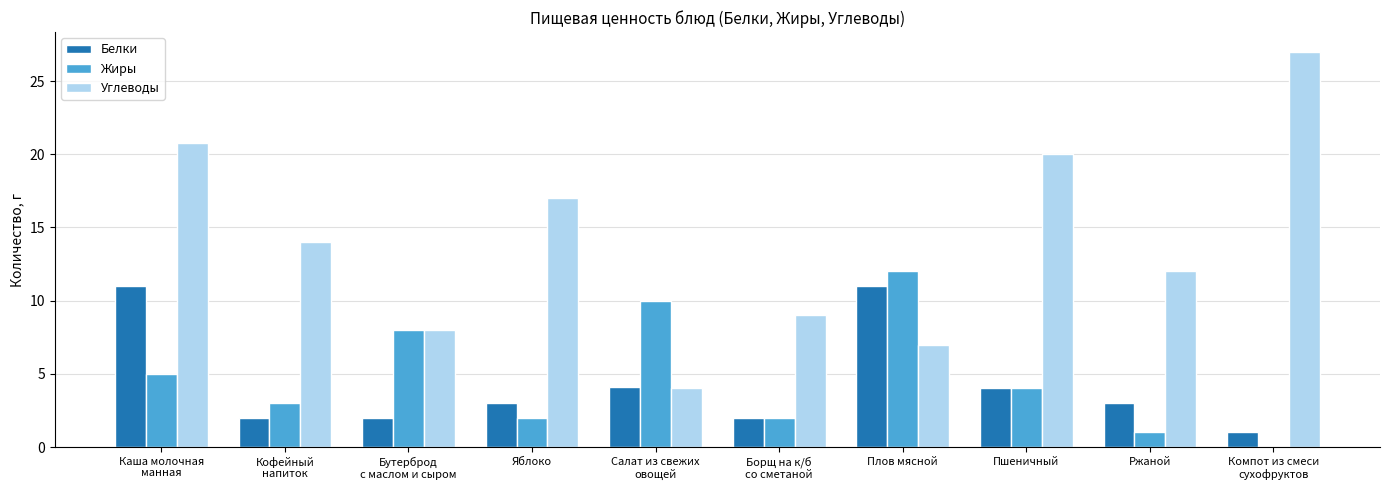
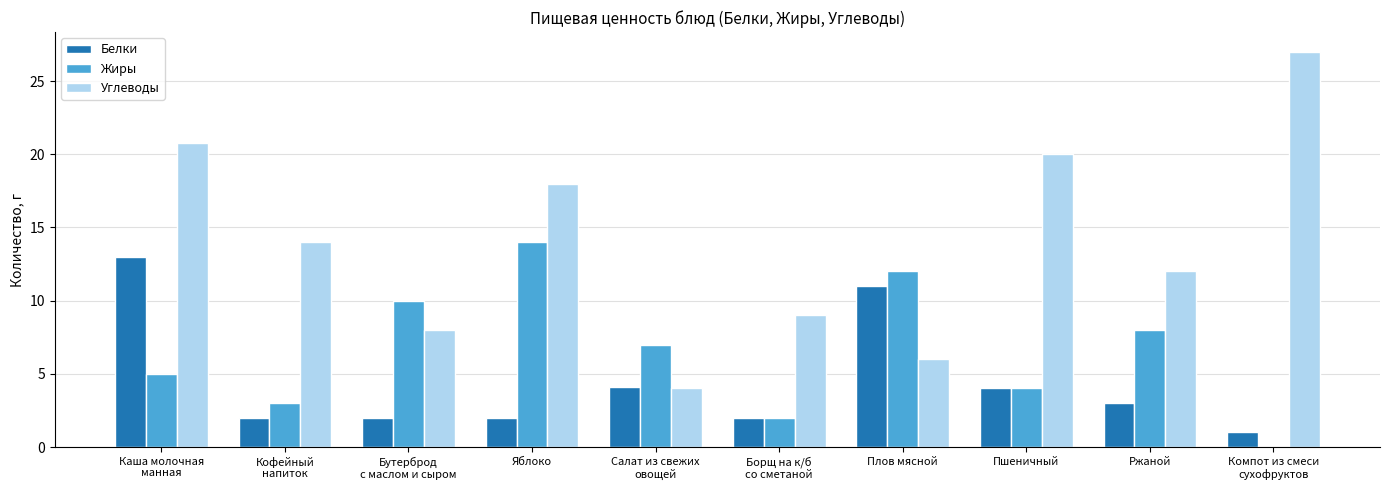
Белки, Каша молочная манная: 11 -> 13
Жиры, Бутерброд с маслом и сыром: 8 -> 10
Белки, Яблоко: 3 -> 2
Жиры, Яблоко: 2 -> 14
Углеводы, Яблоко: 17 -> 18
Жиры, Салат из свежих овощей: 10 -> 7
Углеводы, Плов мясной: 7 -> 6
Жиры, Ржаной: 1 -> 8
